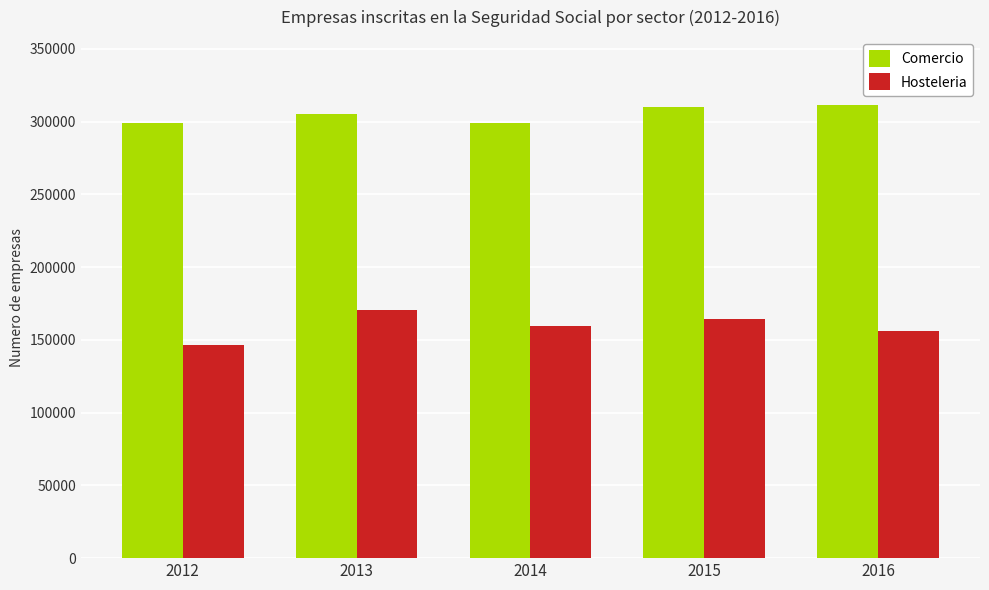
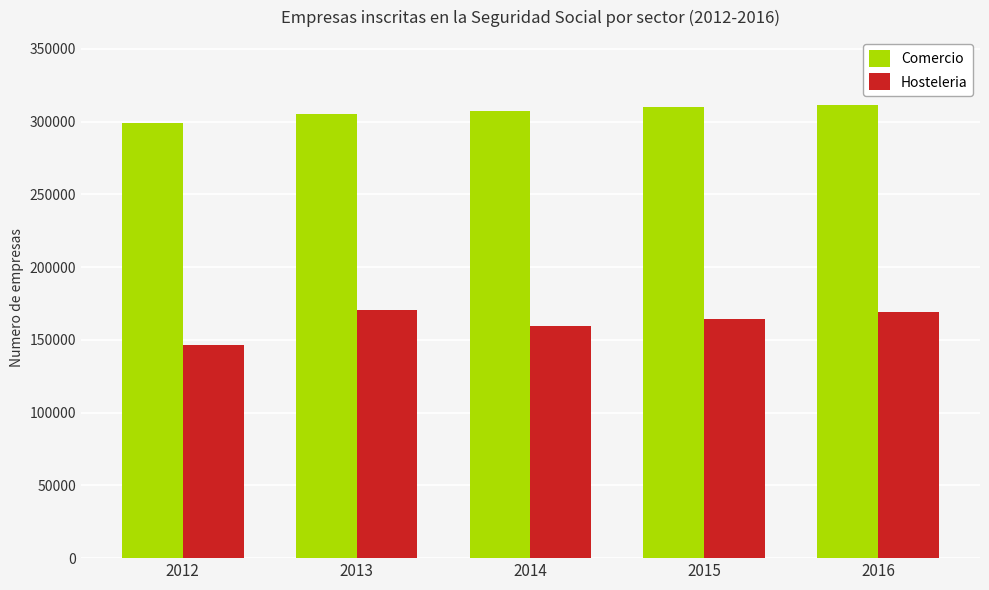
Comercio, 2014: 299000 -> 307000
Hosteleria, 2016: 156000 -> 169000
